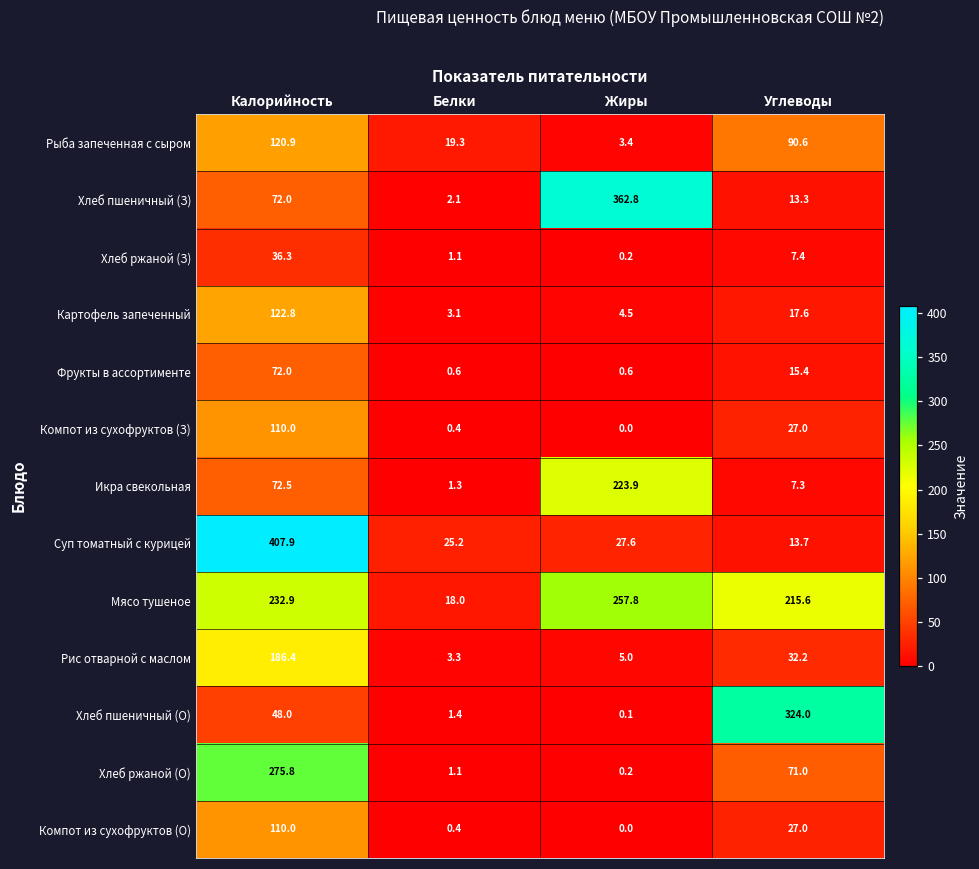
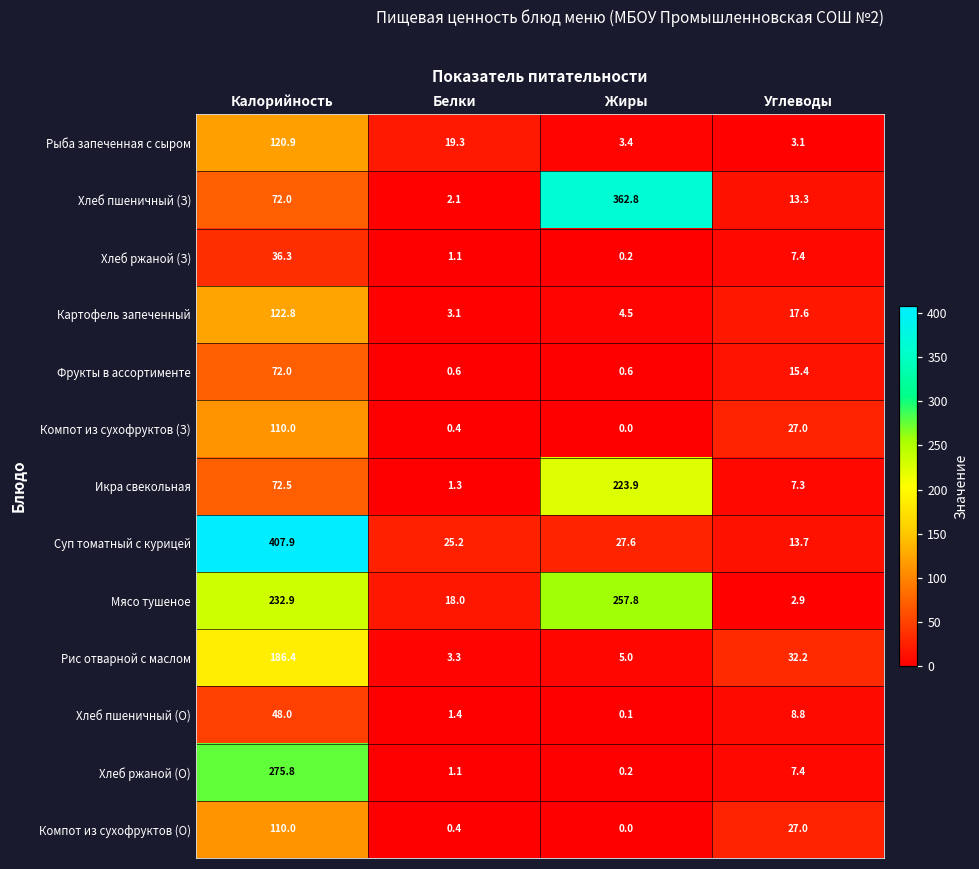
Рыба запеченная с сыром, Углеводы: 90.6 -> 3.1
Мясо тушеное, Углеводы: 215.6 -> 2.9
Хлеб пшеничный (О), Углеводы: 324.0 -> 8.8
Хлеб ржаной (О), Углеводы: 71.0 -> 7.4
